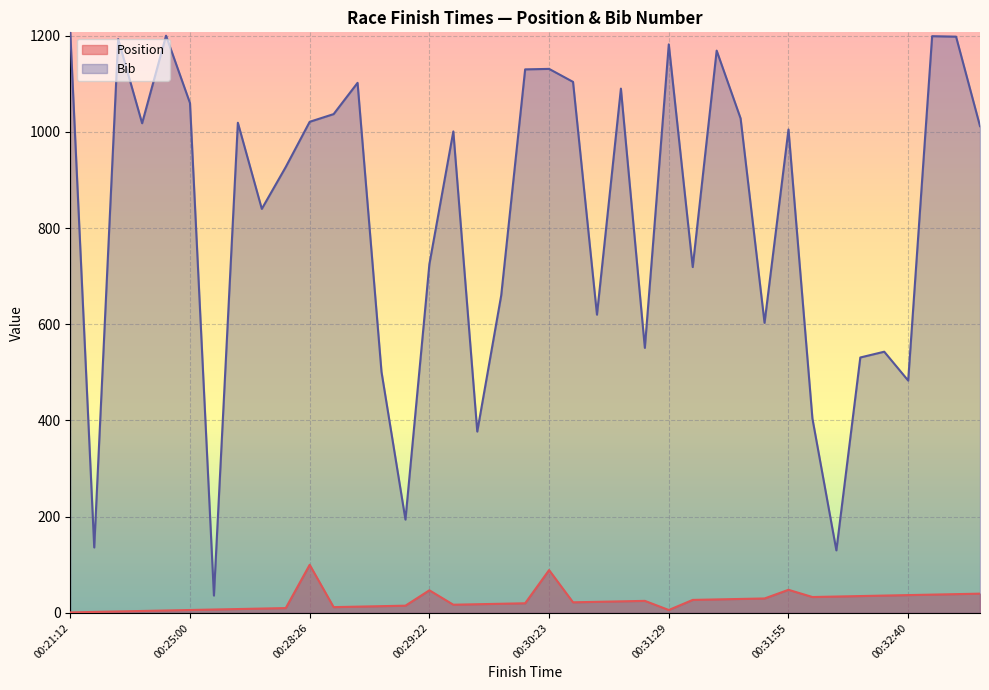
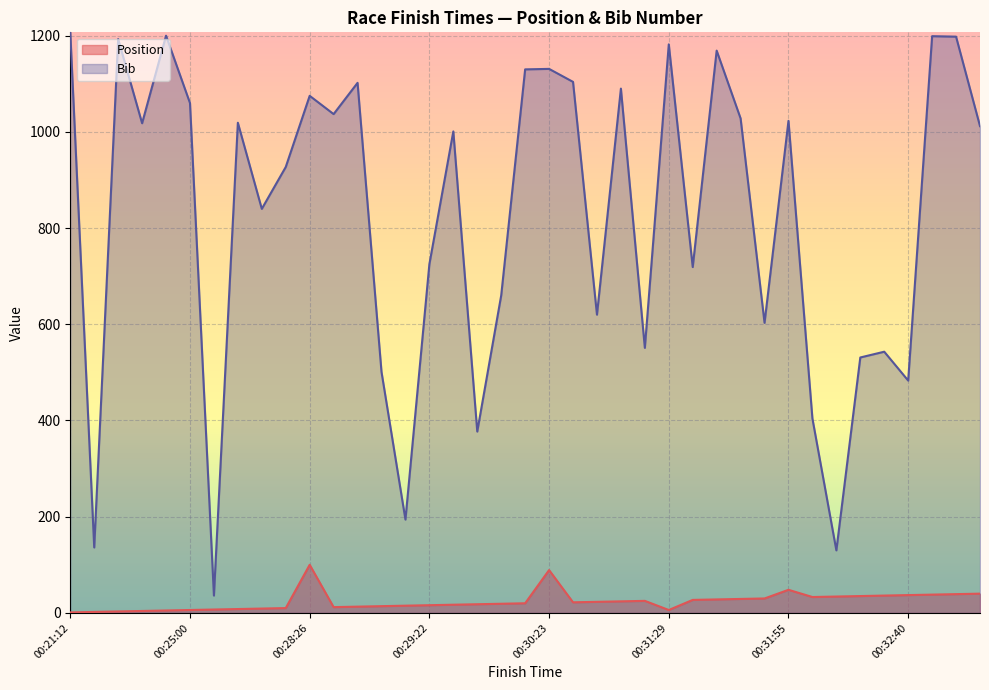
Bib, 00:28:26: 1020 -> 1080
Position, 00:29:22: 50 -> 20
Bib, 00:31:55: 1010 -> 1020
